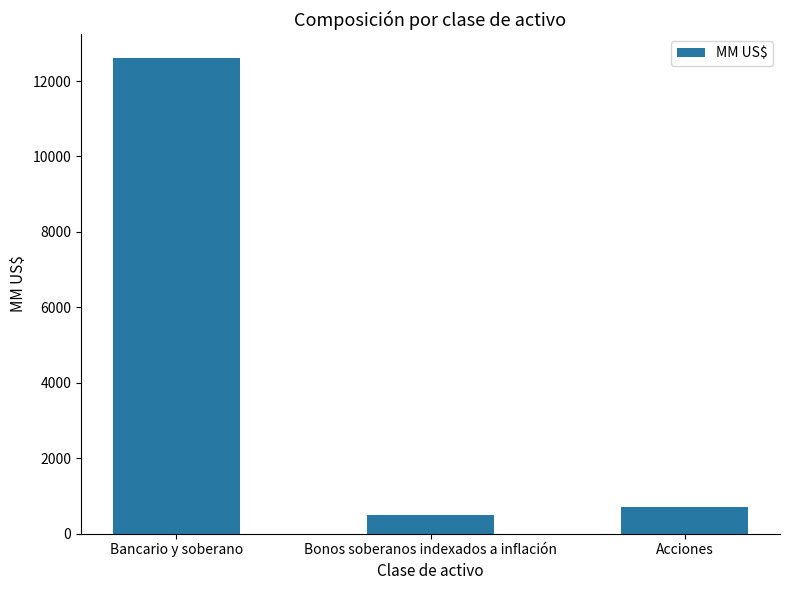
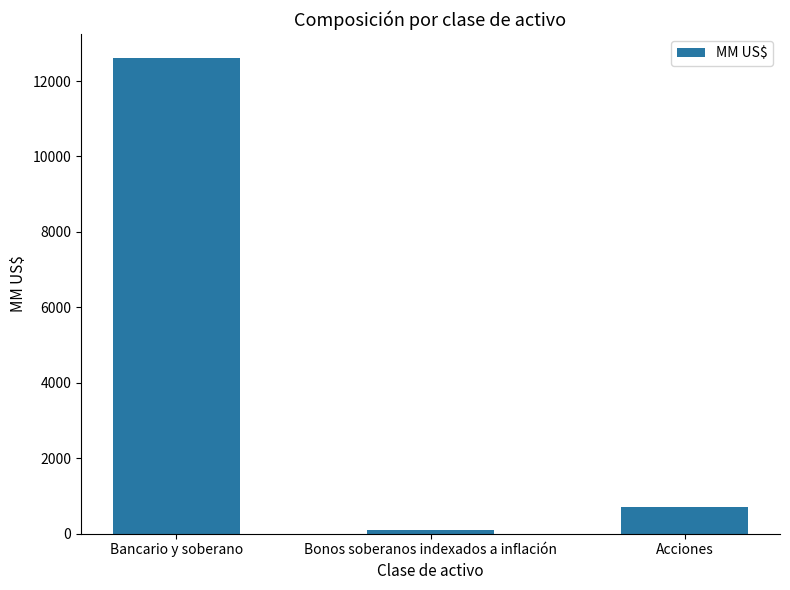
Bonos soberanos indexados a inflación: 500 -> 100
